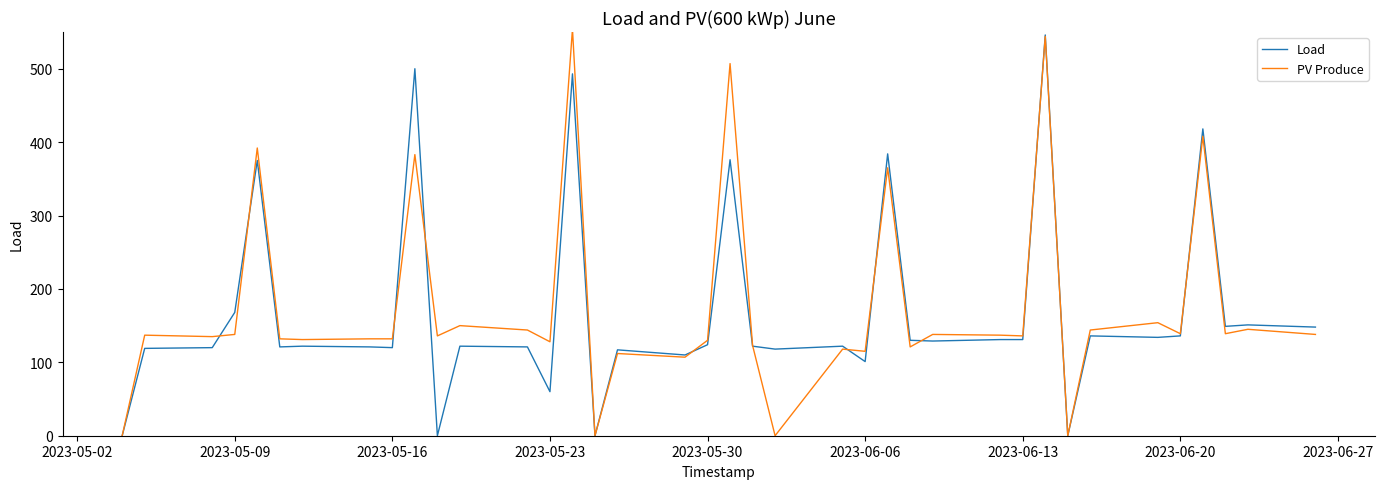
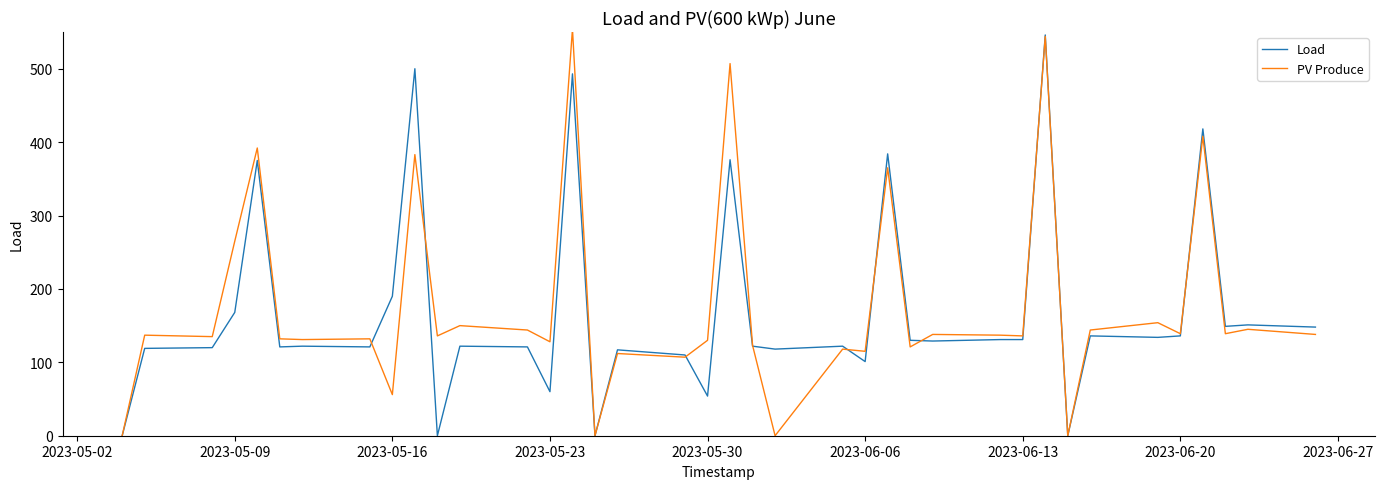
PV Produce, 2023-05-09: 140 -> 270
Load, 2023-05-16: 120 -> 190
PV Produce, 2023-05-16: 130 -> 60
Load, 2023-05-30: 120 -> 50
